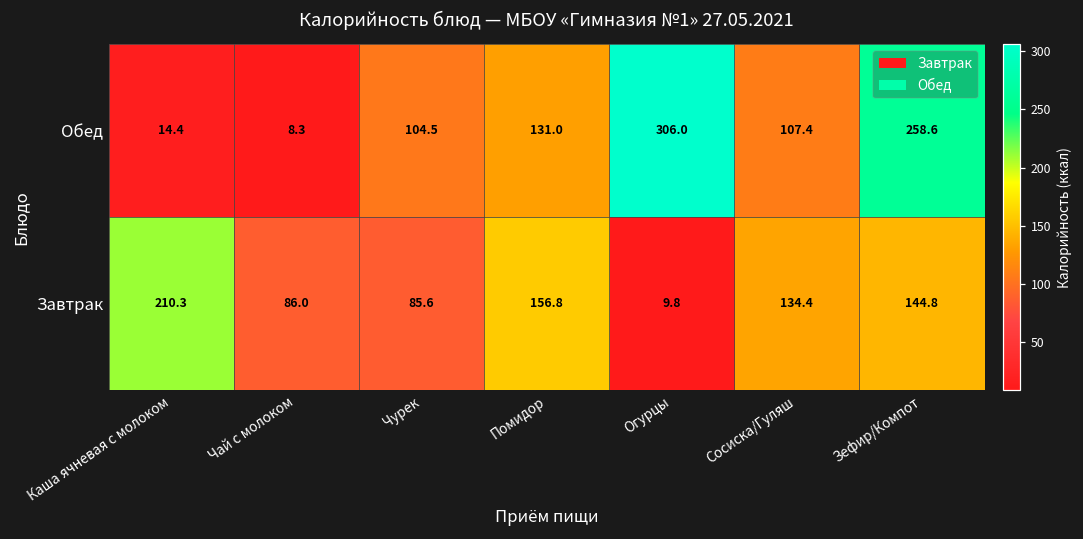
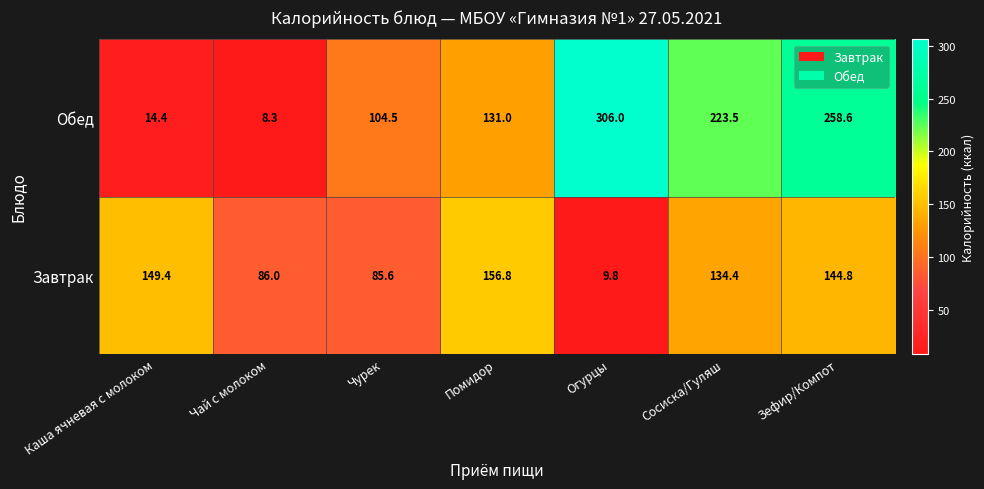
Обед, Сосиска/Гуляш: 107.4 -> 223.5
Завтрак, Каша ячневая с молоком: 210.3 -> 149.4
